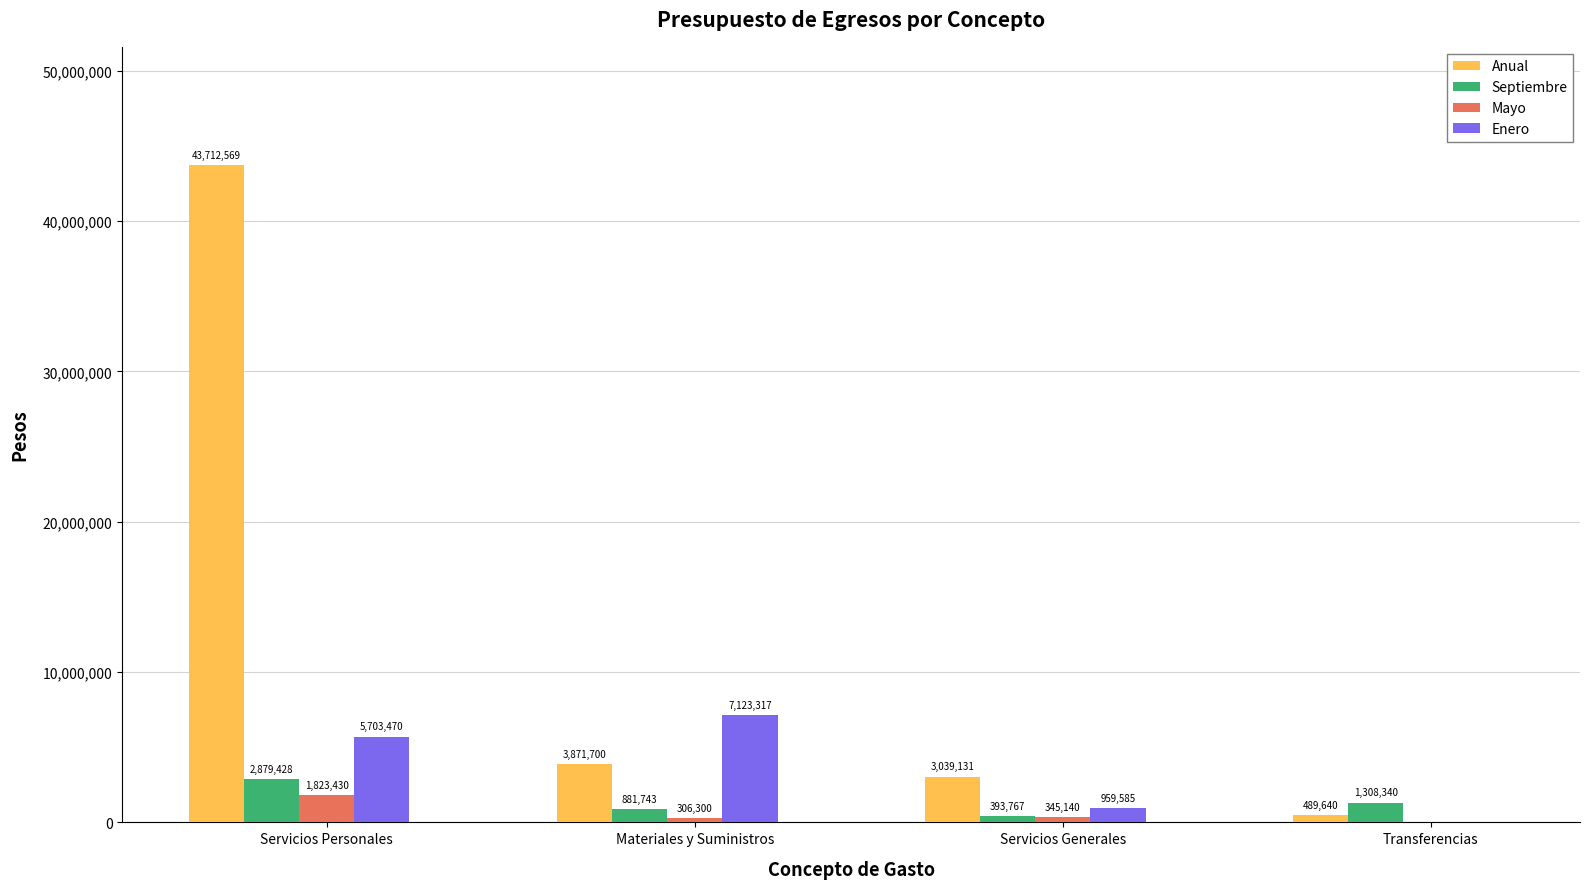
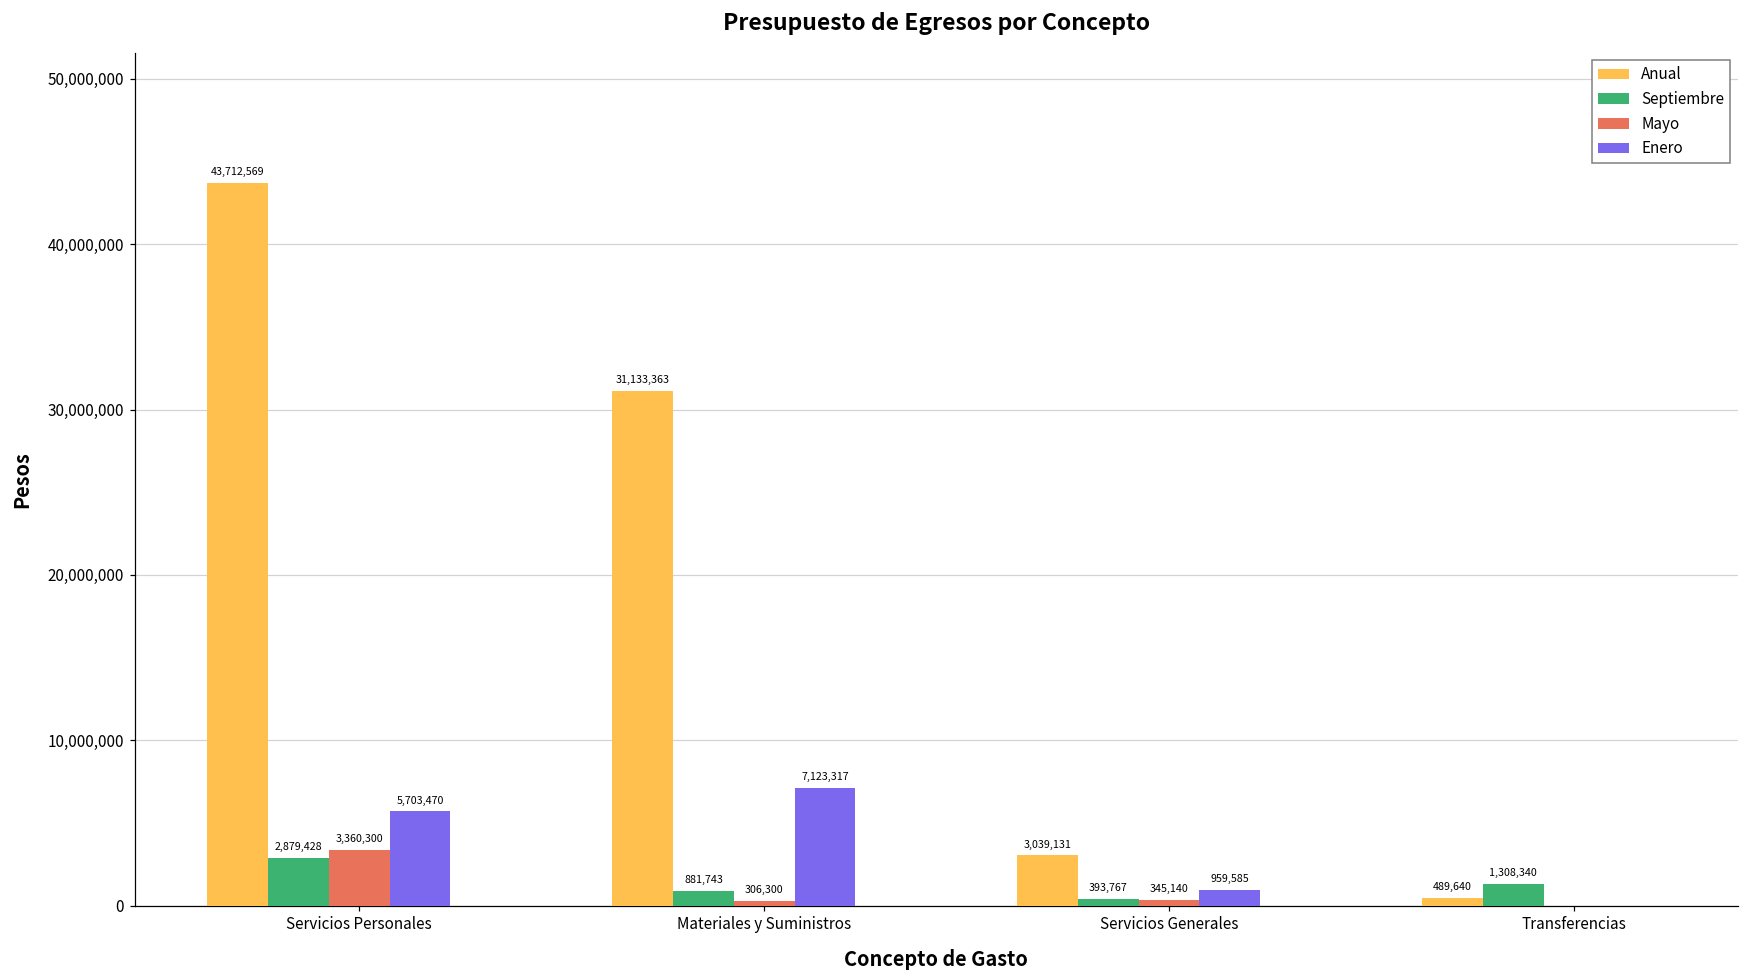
Mayo, Servicios Personales: 1,823,430 -> 3,360,300
Anual, Materiales y Suministros: 3,871,700 -> 31,133,363
